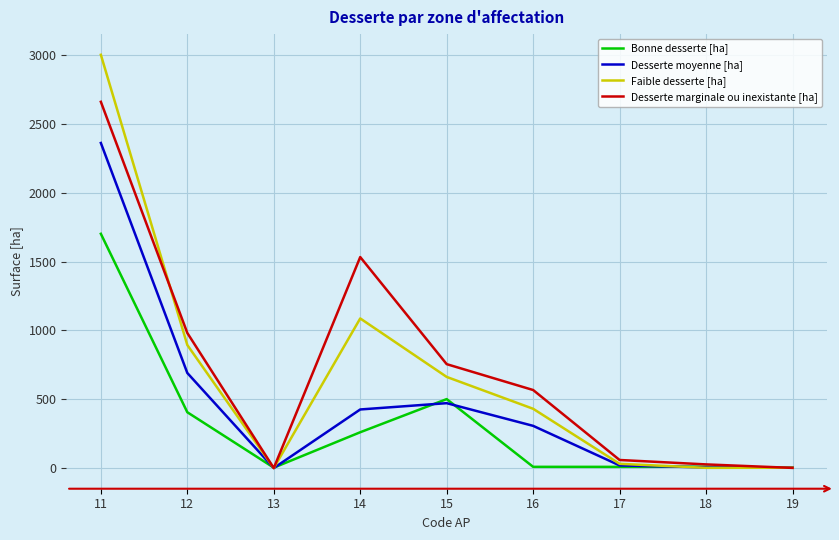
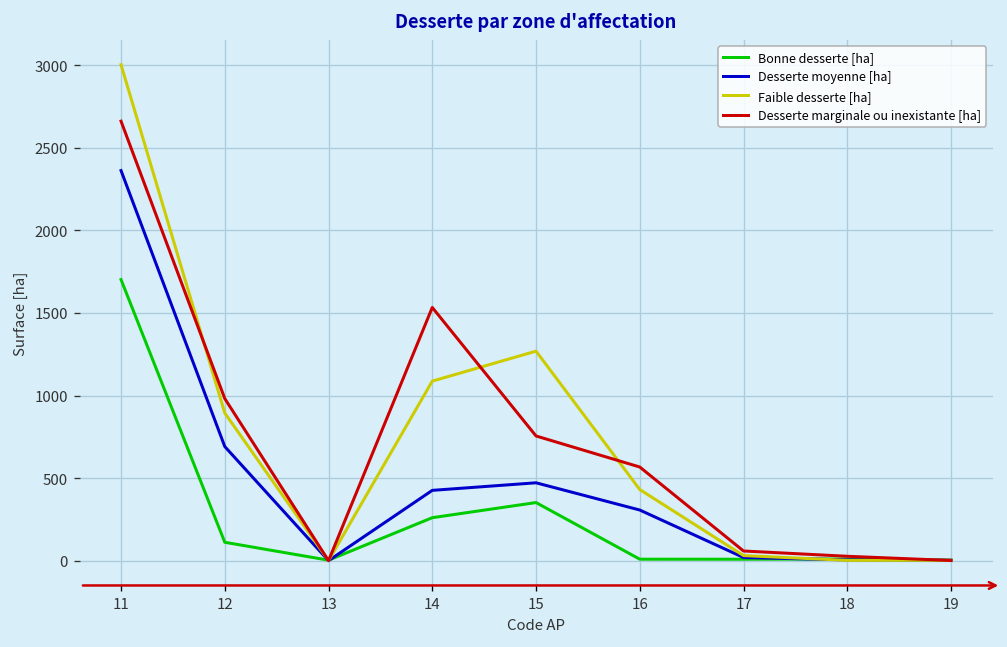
Bonne desserte [ha], 12: 410 -> 110
Bonne desserte [ha], 15: 500 -> 350
Faible desserte [ha], 15: 660 -> 1270
